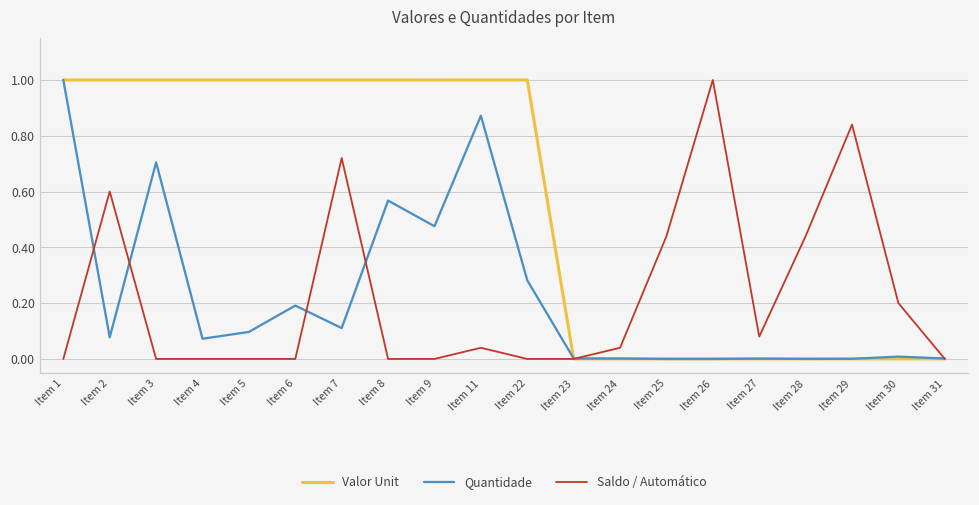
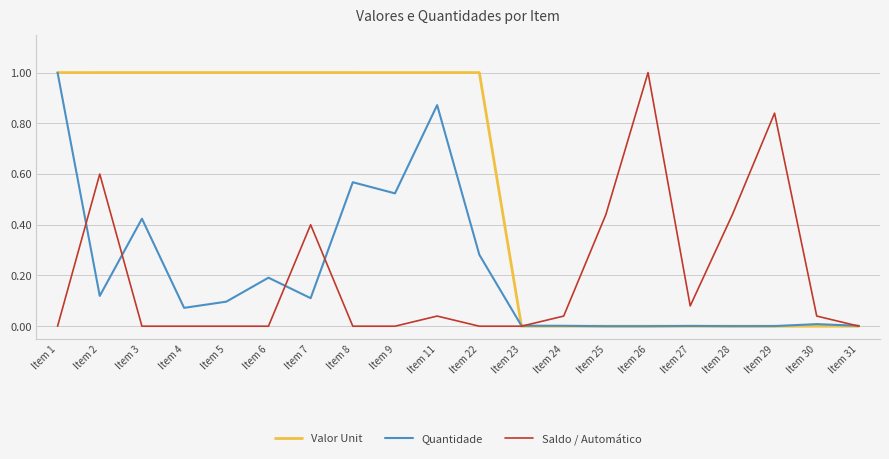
Quantidade, Item 2: 0.08 -> 0.12
Quantidade, Item 3: 0.70 -> 0.42
Saldo / Automático, Item 7: 0.72 -> 0.40
Quantidade, Item 9: 0.48 -> 0.52
Saldo / Automático, Item 30: 0.20 -> 0.04
